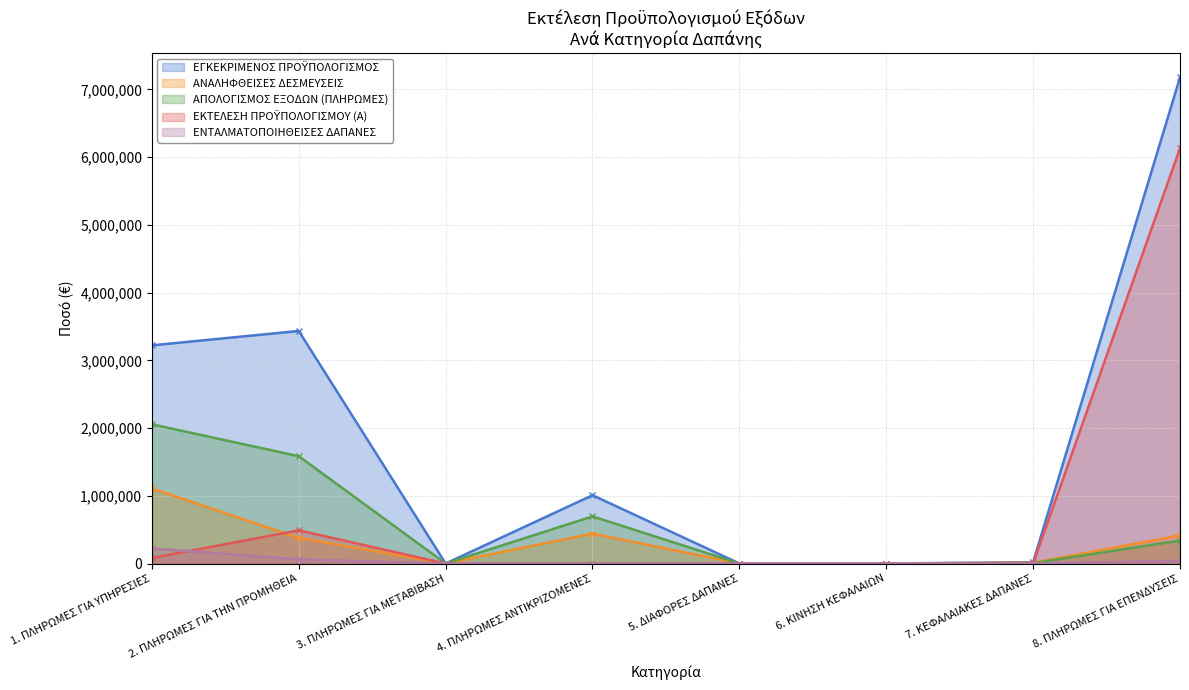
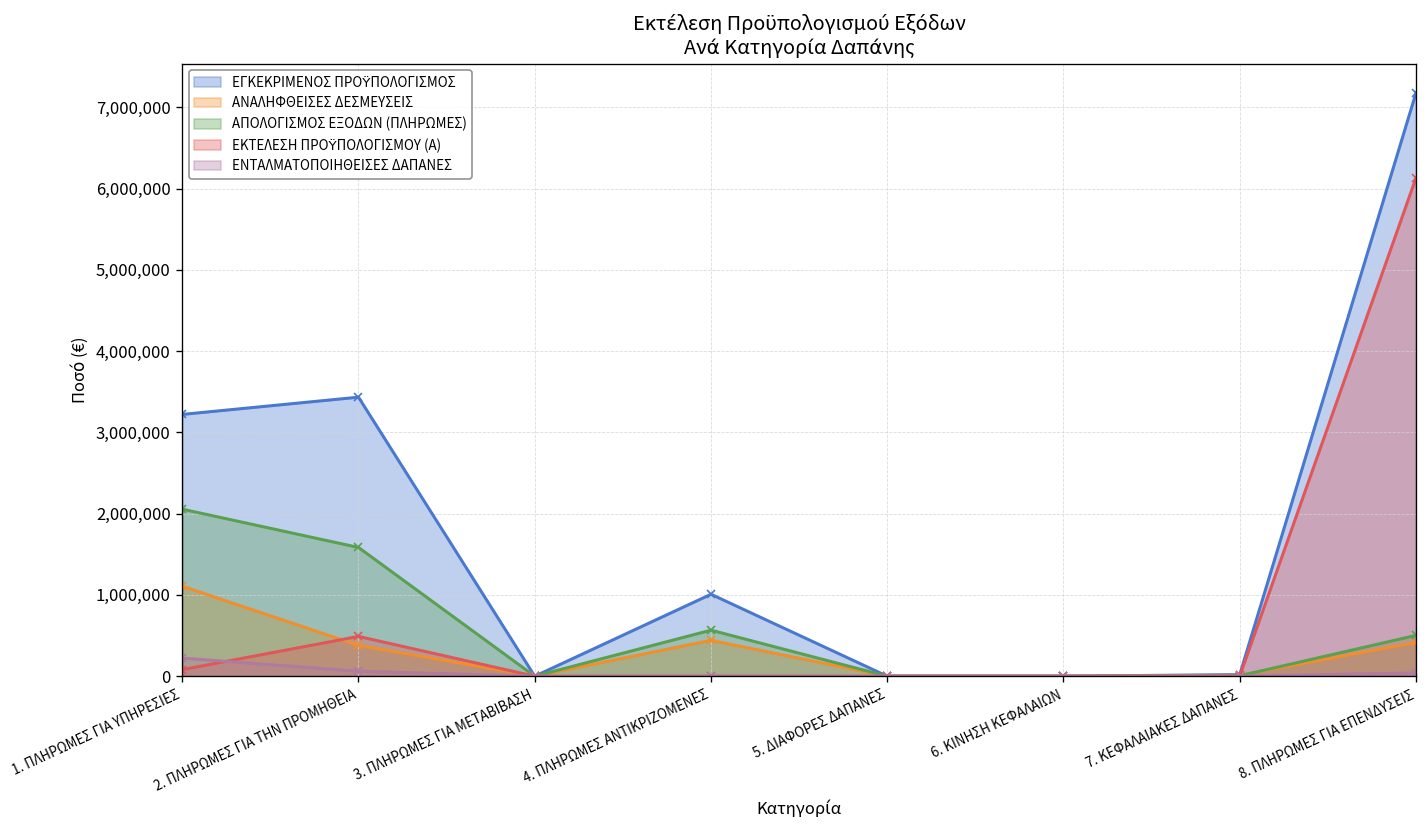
ΑΠΟΛΟΓΙΣΜΟΣ ΕΞΟΔΩΝ (ΠΛΗΡΩΜΕΣ), 4. ΠΛΗΡΩΜΕΣ ΑΝΤΙΚΡΙΖΟΜΕΝΕΣ: 700,000 -> 600,000
ΑΠΟΛΟΓΙΣΜΟΣ ΕΞΟΔΩΝ (ΠΛΗΡΩΜΕΣ), 8. ΠΛΗΡΩΜΕΣ ΓΙΑ ΕΠΕΝΔΥΣΕΙΣ: 300,000 -> 500,000
